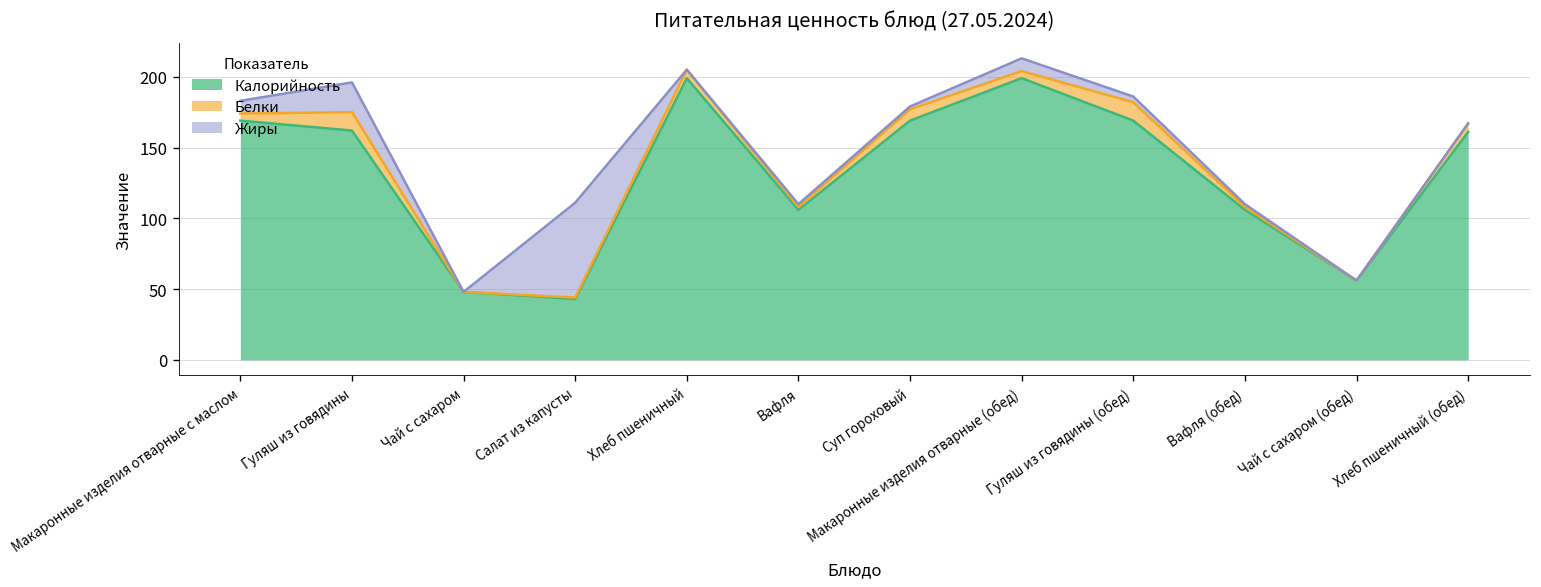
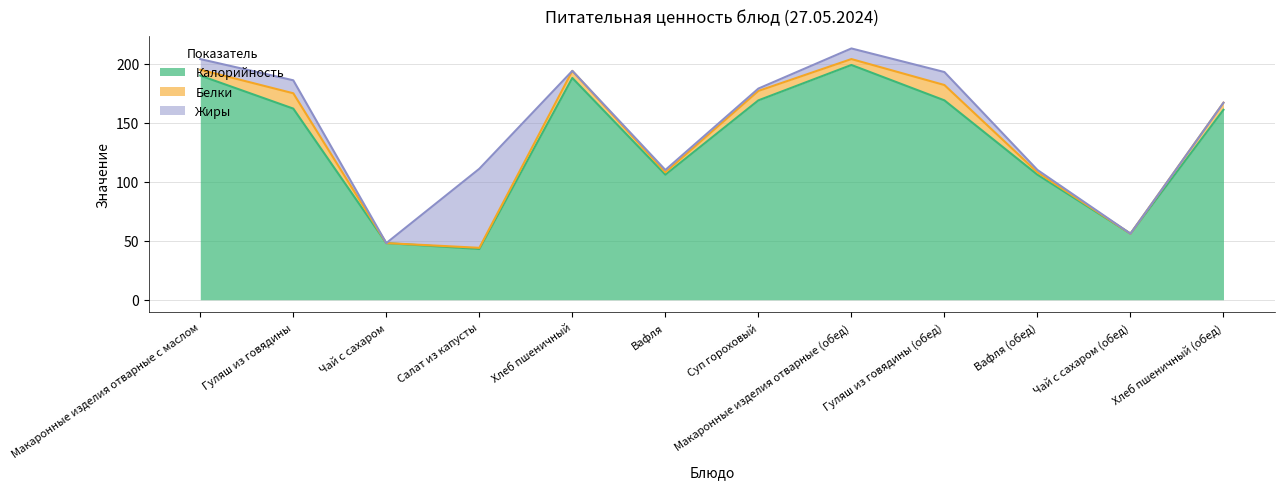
Калорийность, Макаронные изделия отварные с маслом: 169 -> 190
Жиры, Гуляш из говядины: 21 -> 11
Калорийность, Хлеб пшеничный: 199 -> 188
Жиры, Гуляш из говядины (обед): 4 -> 11
